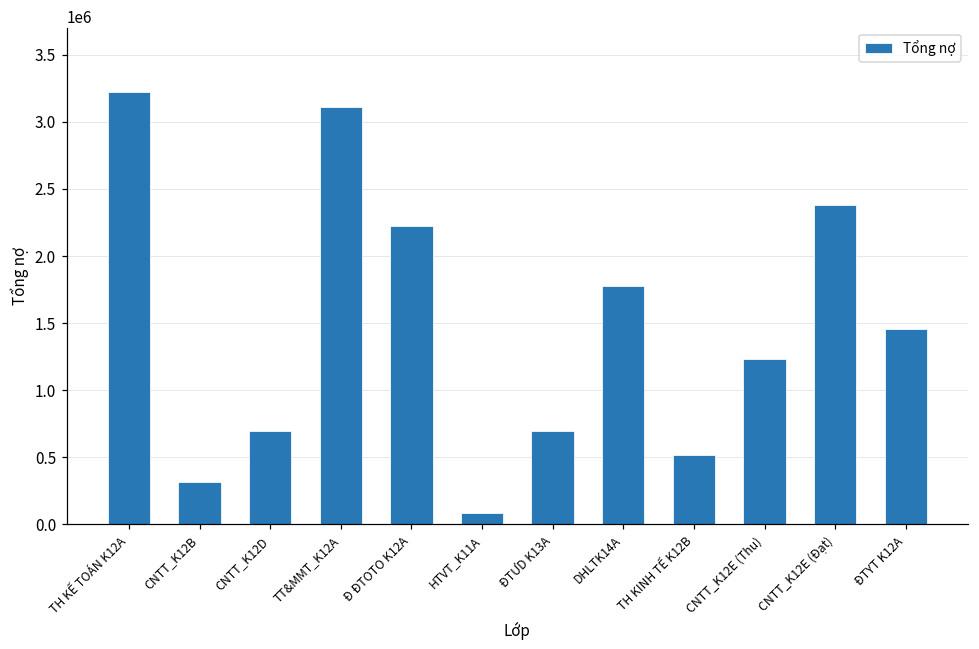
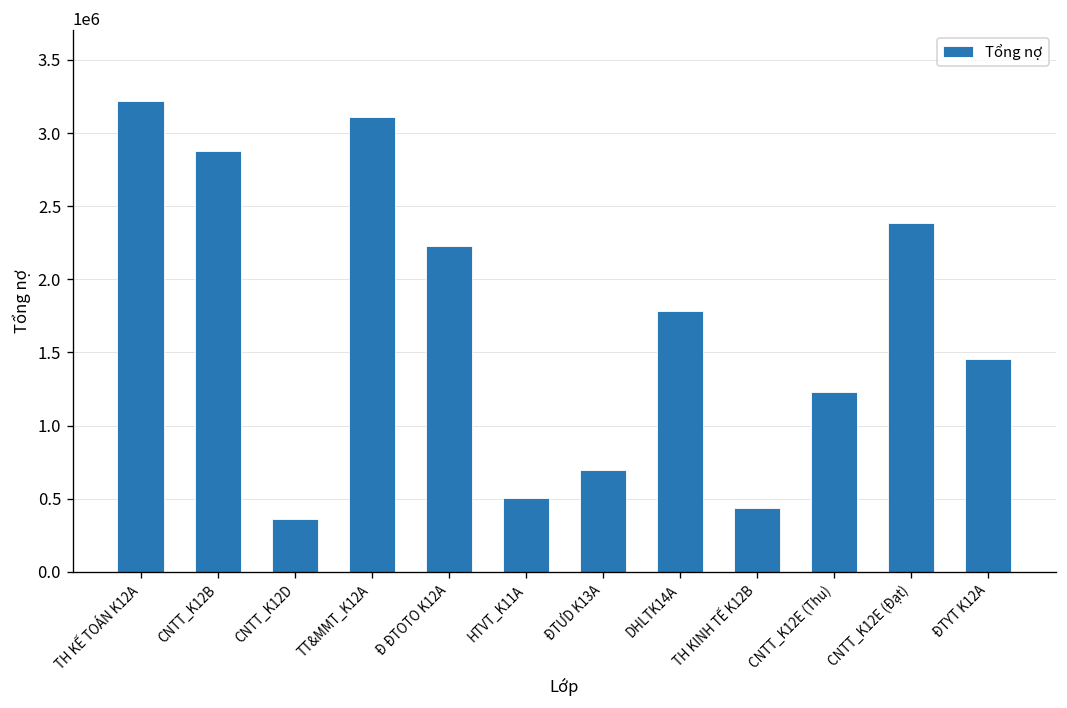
CNTT_K12B: 310000 -> 2880000
CNTT_K12D: 700000 -> 360000
HTVT_K11A: 80000 -> 510000
TH KINH TẾ K12B: 520000 -> 430000
